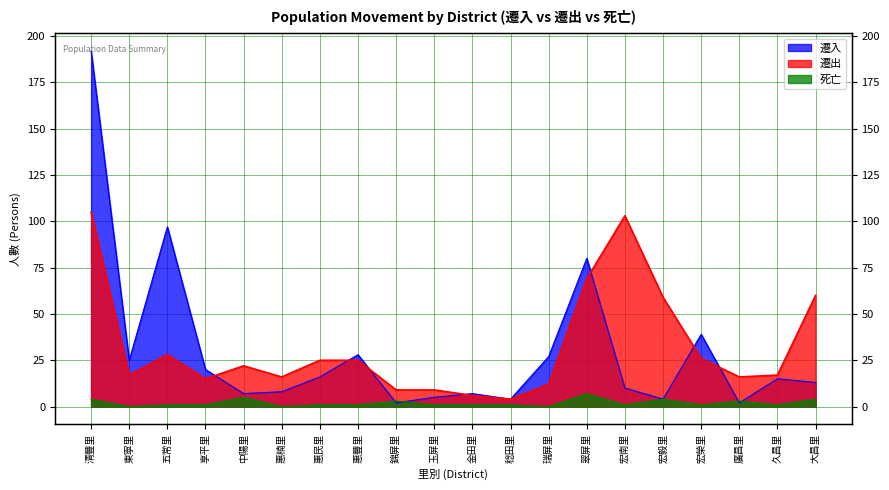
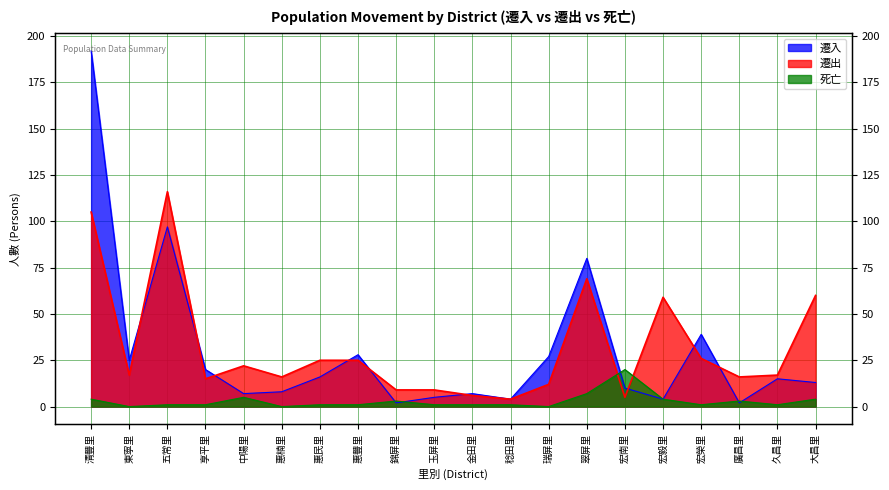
遷出, 五常里: 28 -> 116
遷出, 宏南里: 103 -> 5
死亡, 宏南里: 1 -> 20
